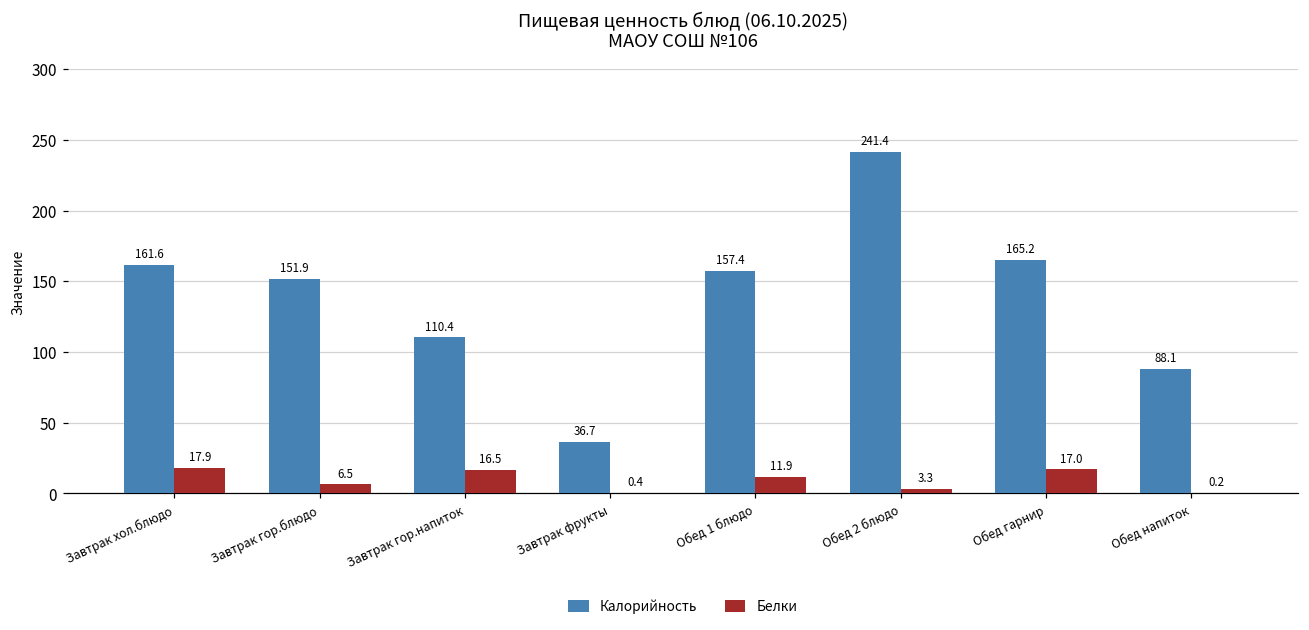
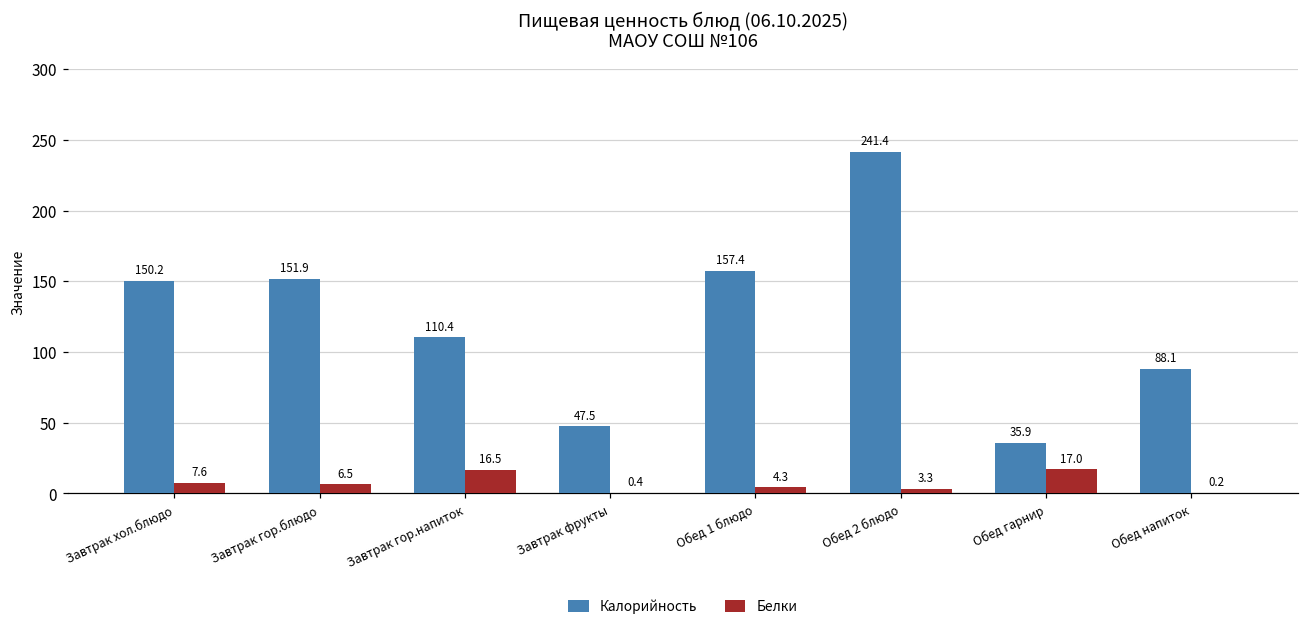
Калорийность, Завтрак хол.блюдо: 161.6 -> 150.2
Белки, Завтрак хол.блюдо: 17.9 -> 7.6
Калорийность, Завтрак фрукты: 36.7 -> 47.5
Белки, Обед 1 блюдо: 11.9 -> 4.3
Калорийность, Обед гарнир: 165.2 -> 35.9
